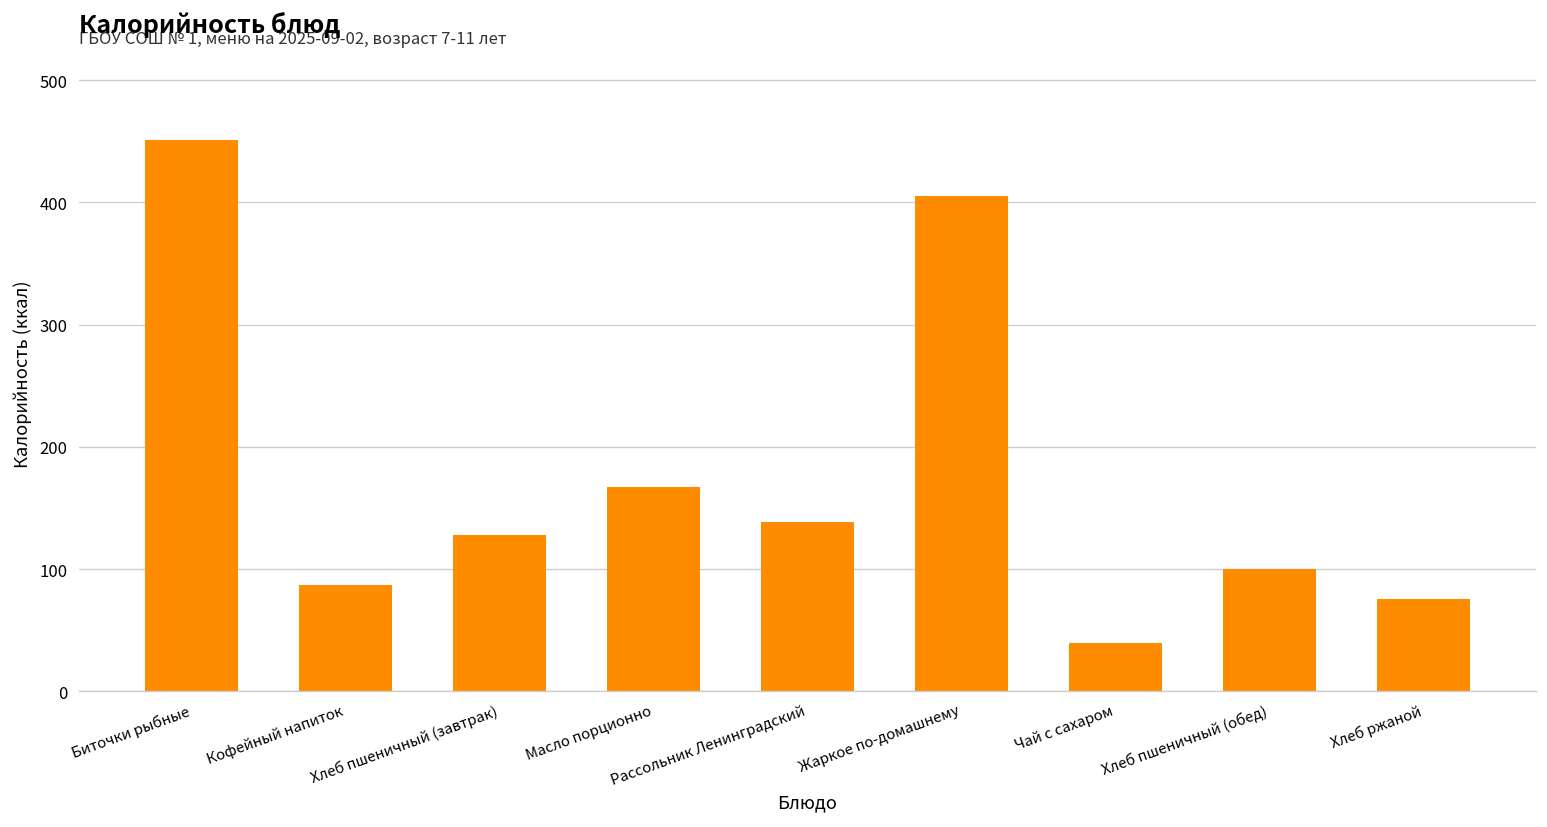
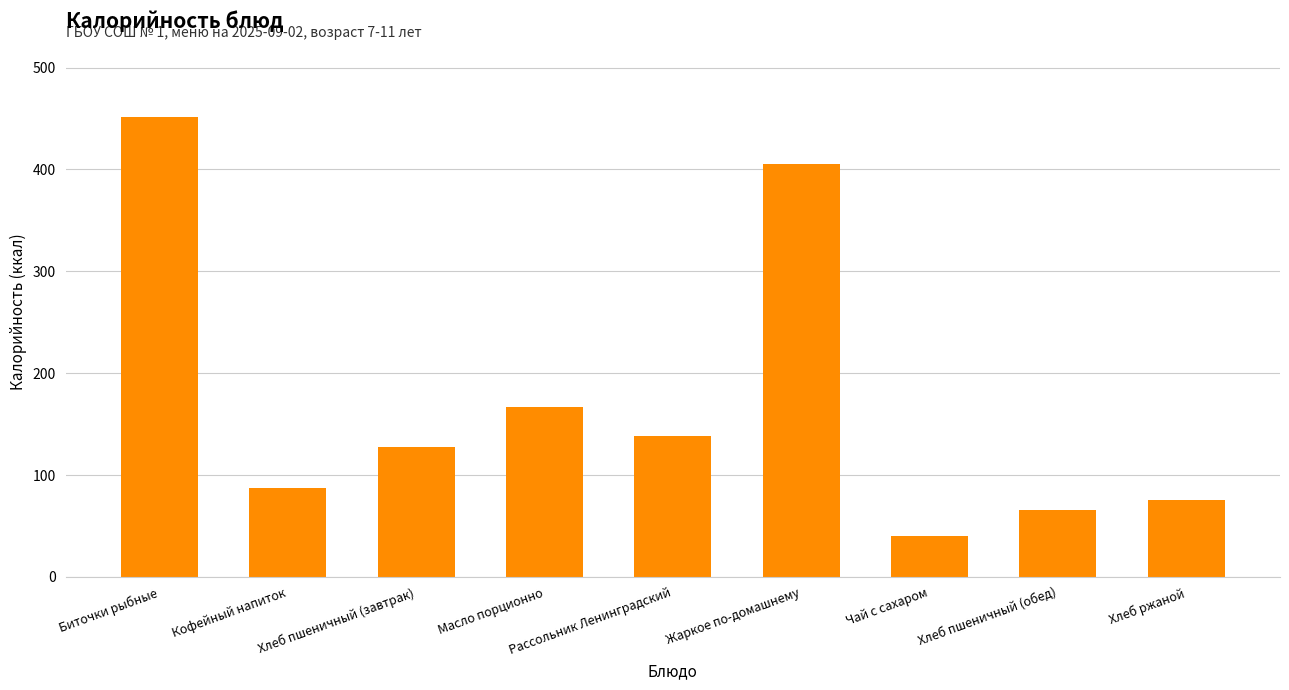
Хлеб пшеничный (обед): 100 -> 66
